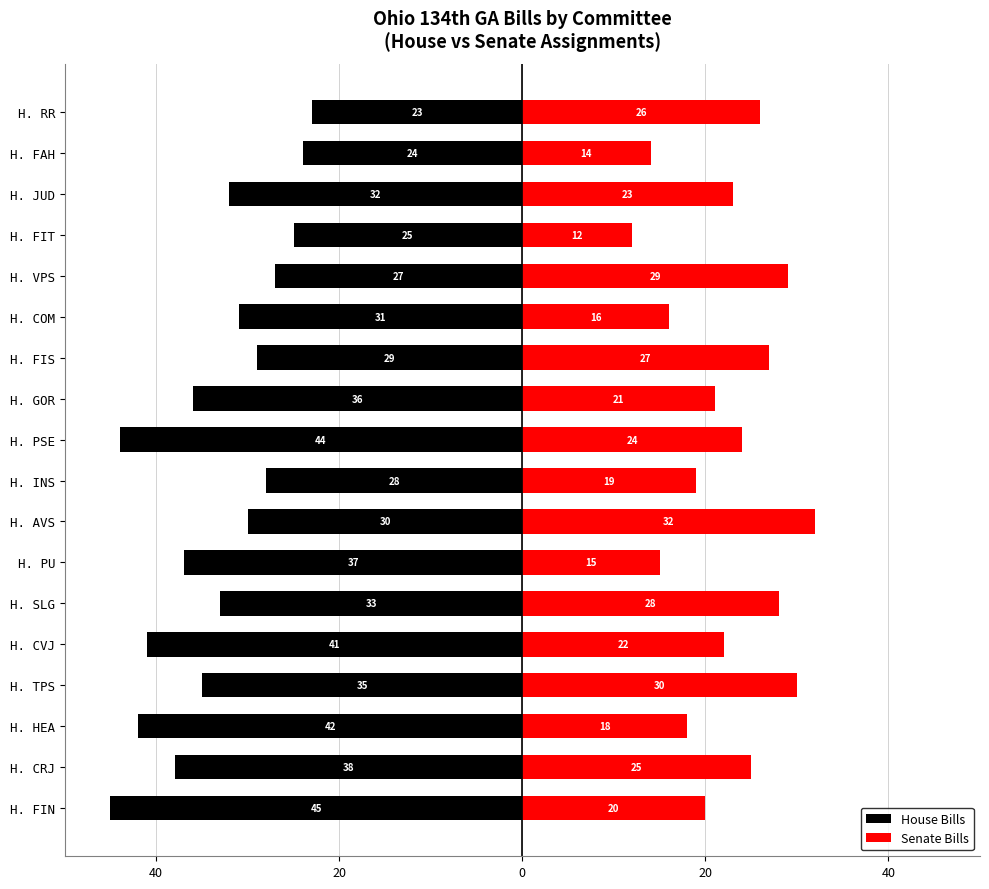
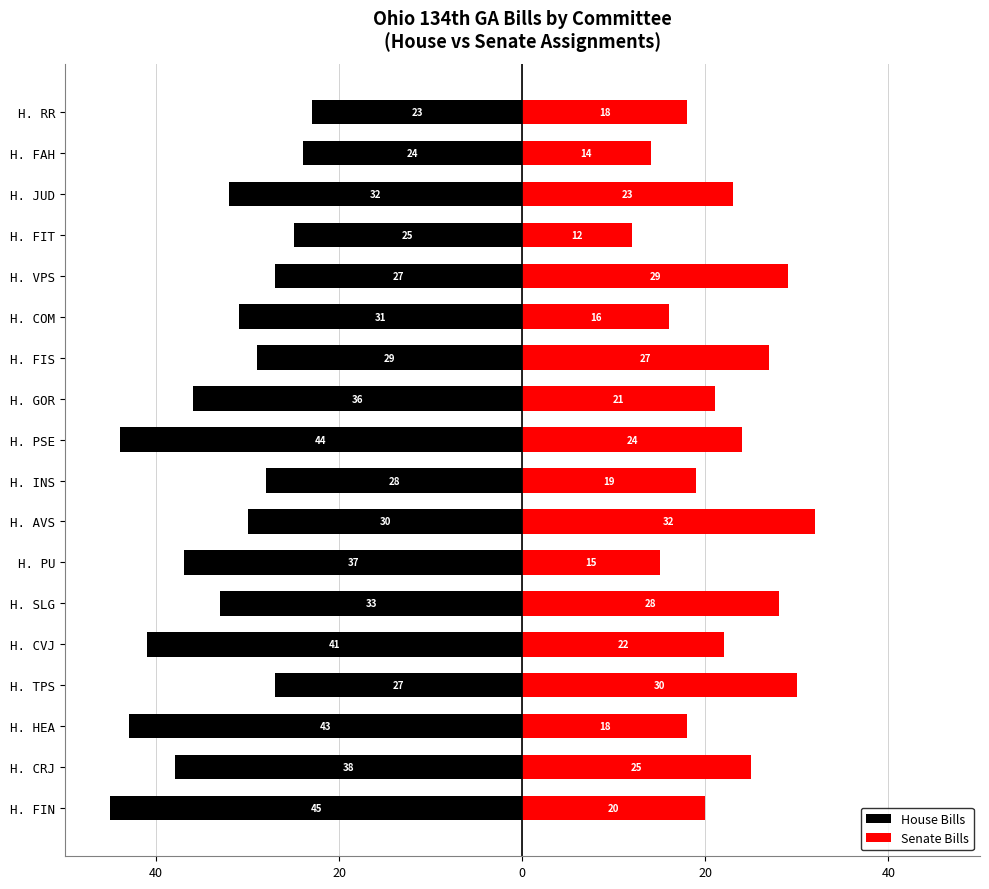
Senate Bills, H. RR: 26 -> 18
House Bills, H. TPS: 35 -> 27
House Bills, H. HEA: 42 -> 43
